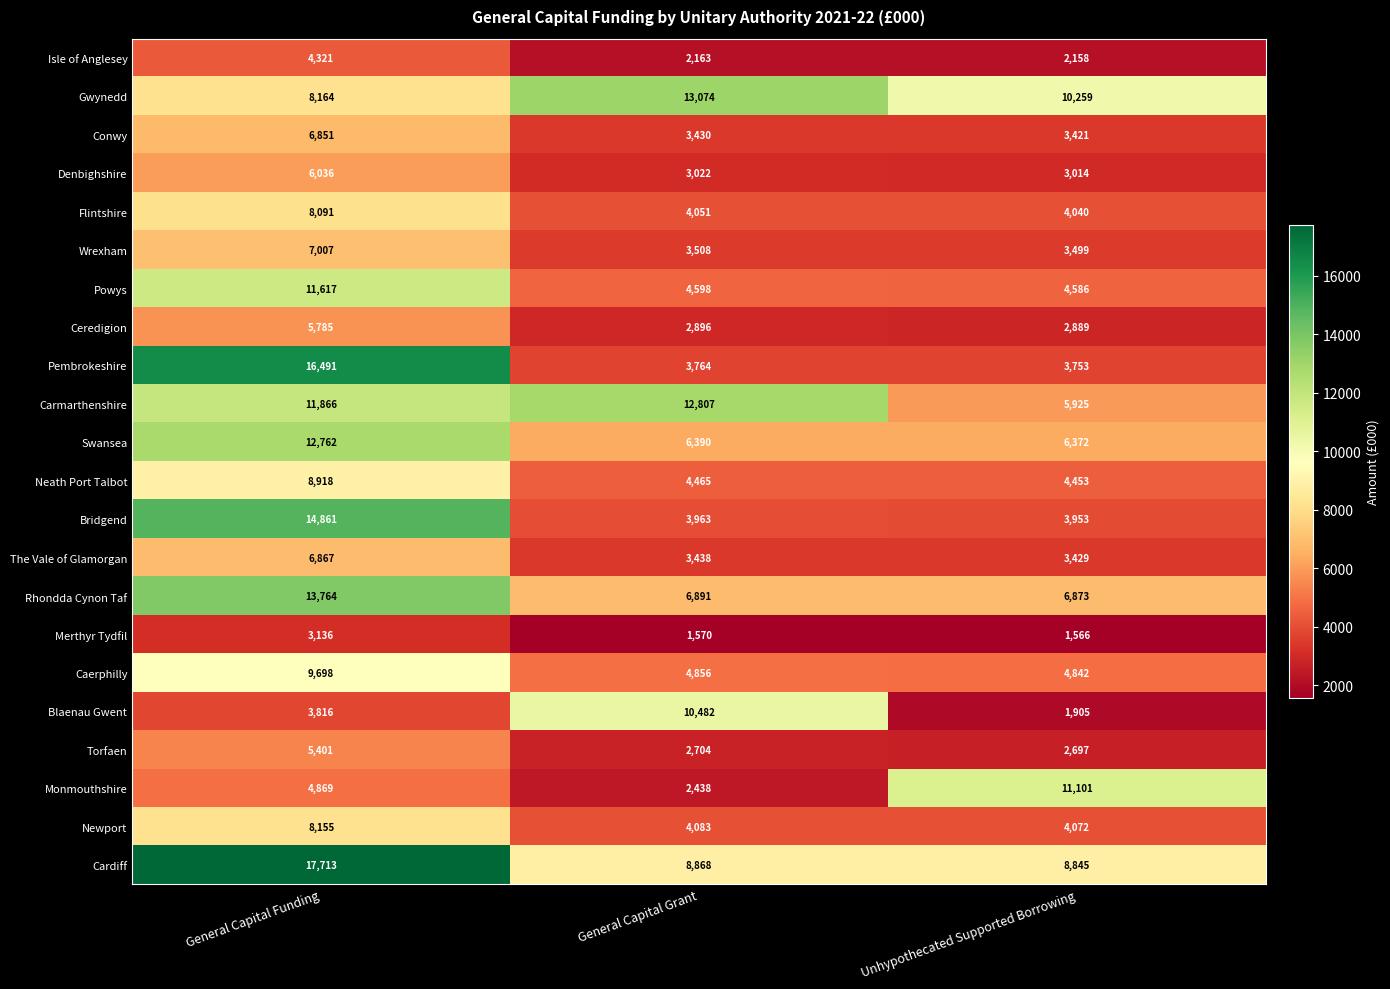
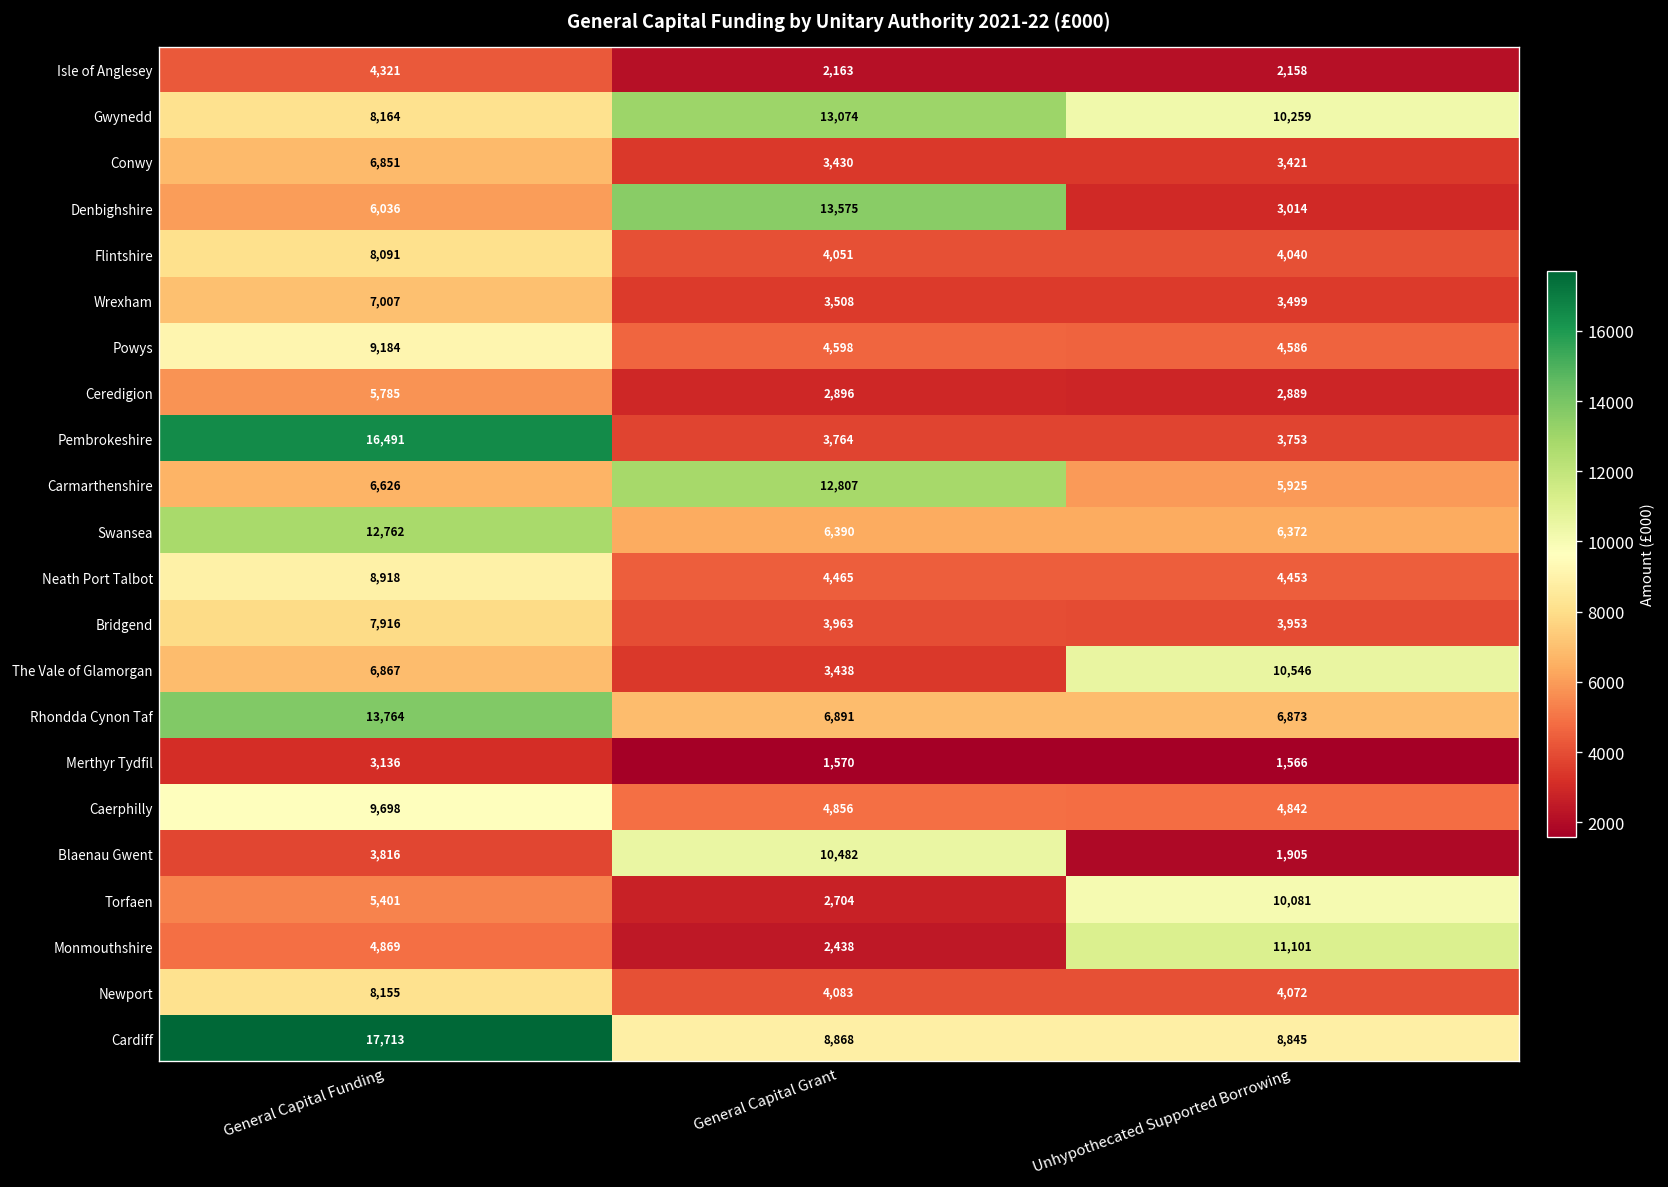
Denbighshire, General Capital Grant: 3,022 -> 13,575
Powys, General Capital Funding: 11,617 -> 9,184
Carmarthenshire, General Capital Funding: 11,866 -> 6,626
Bridgend, General Capital Funding: 14,861 -> 7,916
The Vale of Glamorgan, Unhypothecated Supported Borrowing: 3,429 -> 10,546
Torfaen, Unhypothecated Supported Borrowing: 2,697 -> 10,081
